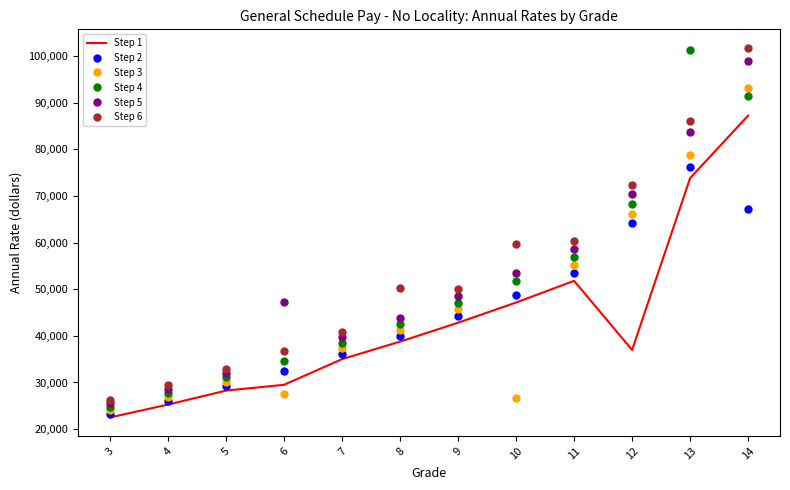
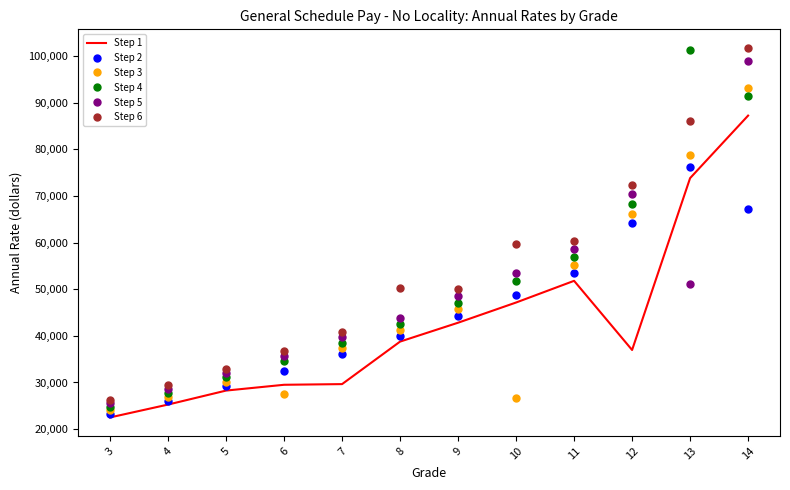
Step 5, 6: 47,000 -> 36,000
Step 1, 7: 35,000 -> 30,000
Step 5, 13: 84,000 -> 51,000
